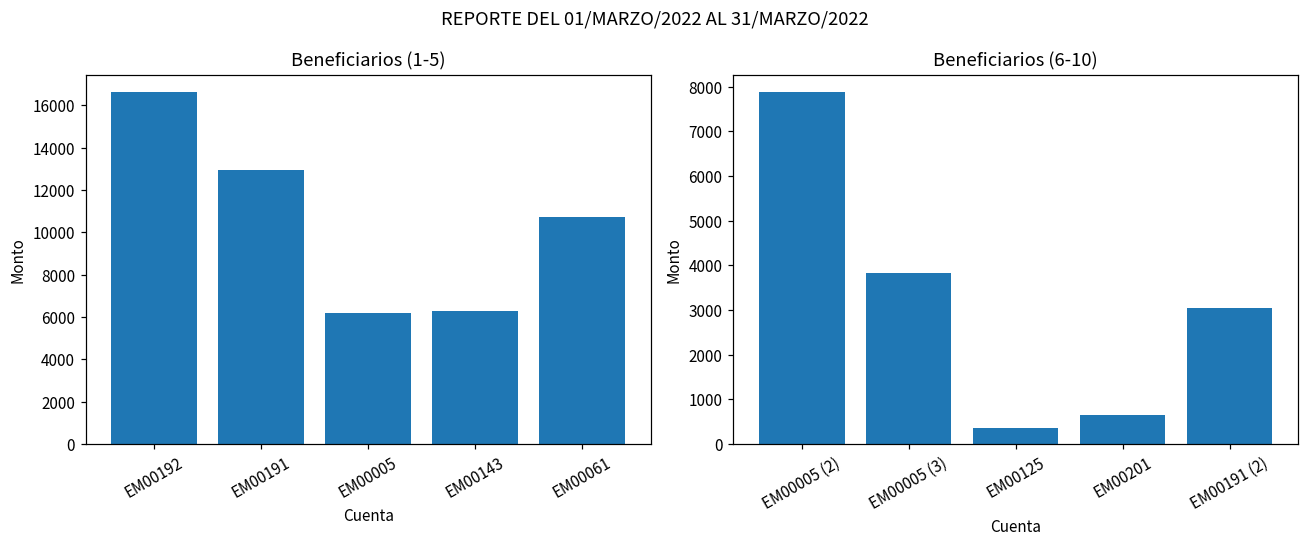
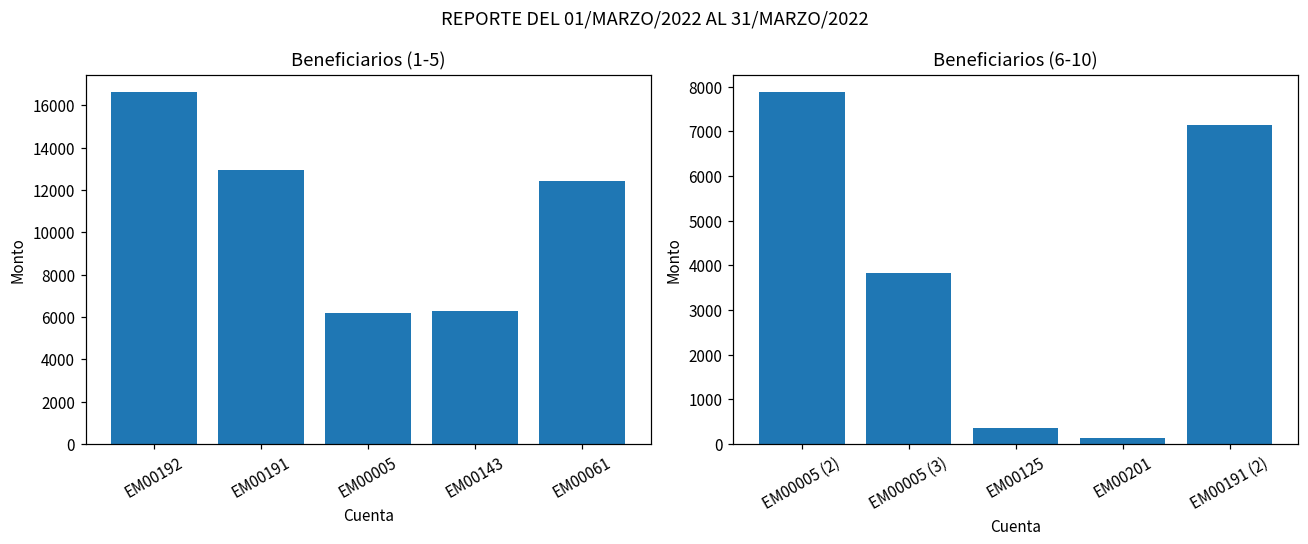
Beneficiarios (1-5), EM00061: 10700 -> 12400
Beneficiarios (6-10), EM00201: 600 -> 100
Beneficiarios (6-10), EM00191 (2): 3000 -> 7200
